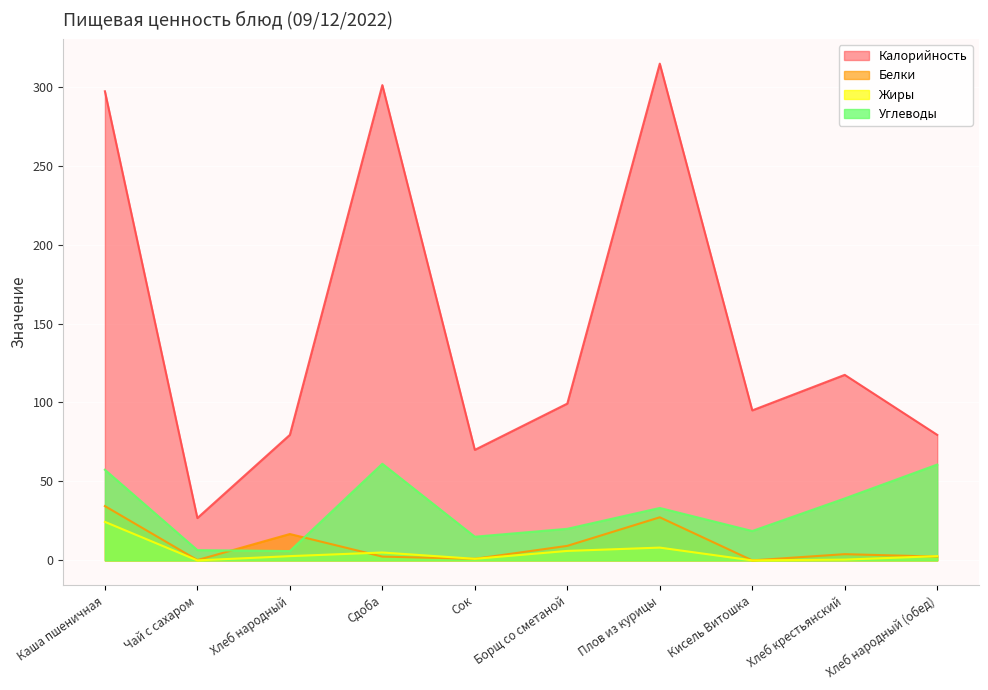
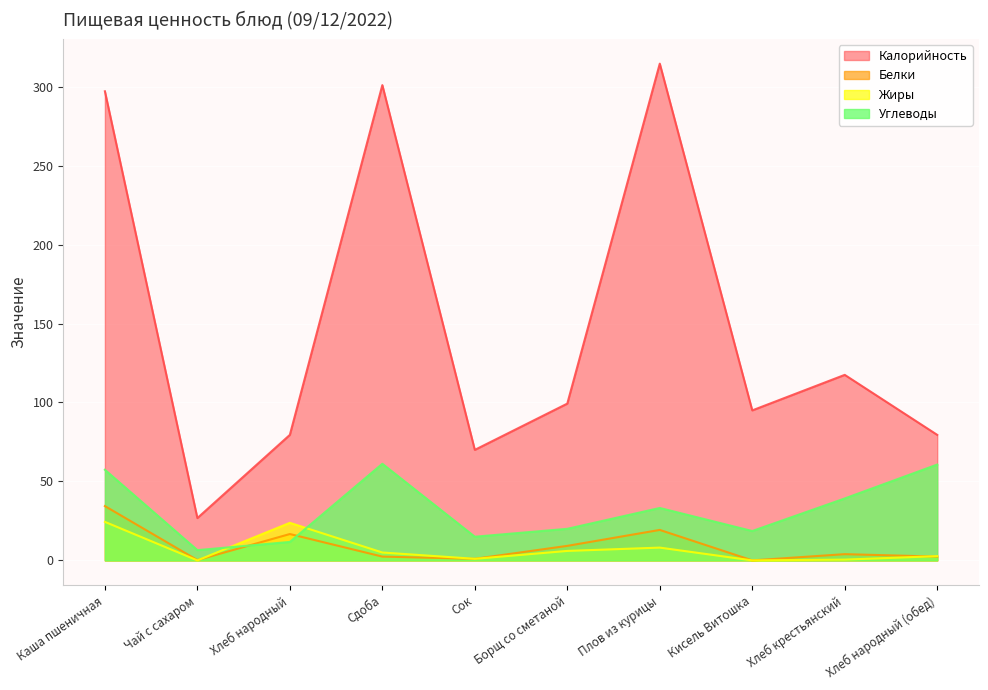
Жиры, Хлеб народный: 3 -> 24
Углеводы, Хлеб народный: 6 -> 12
Белки, Плов из курицы: 27 -> 19
